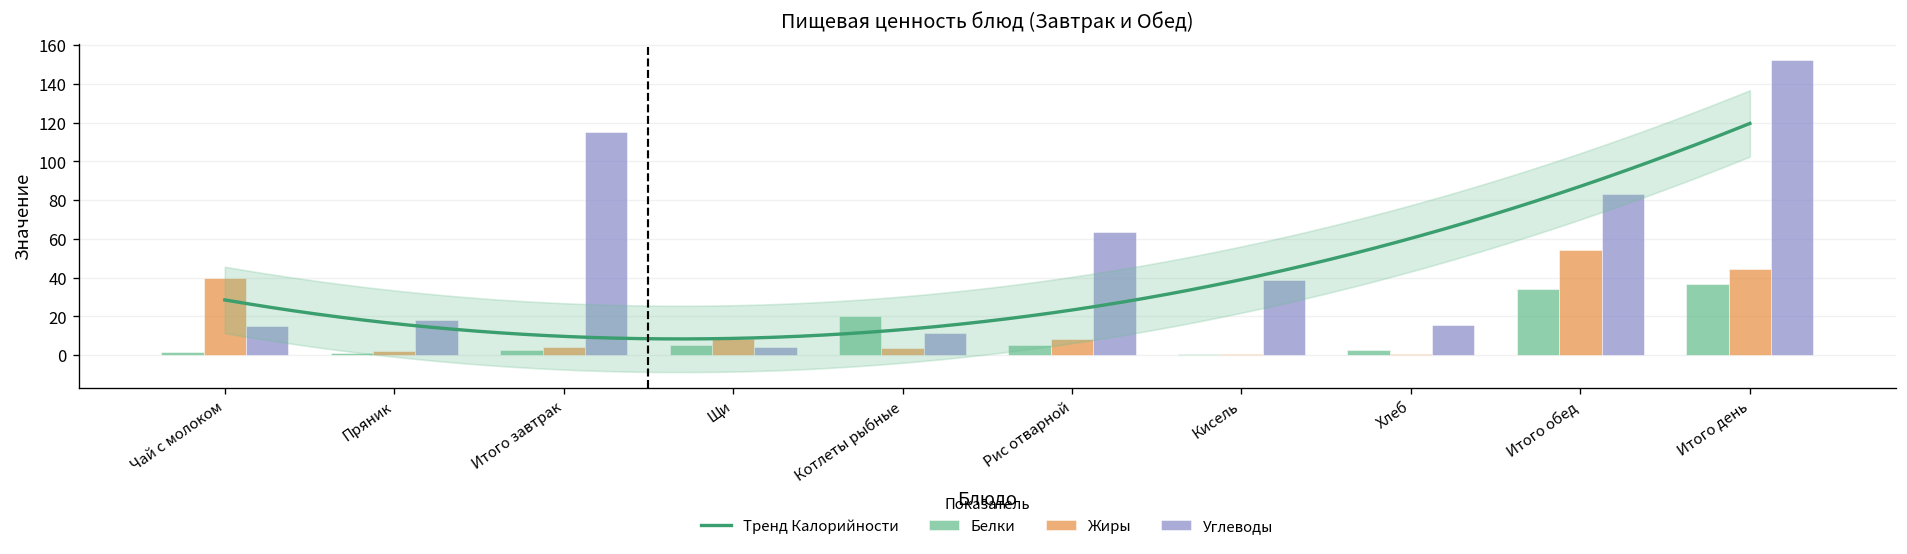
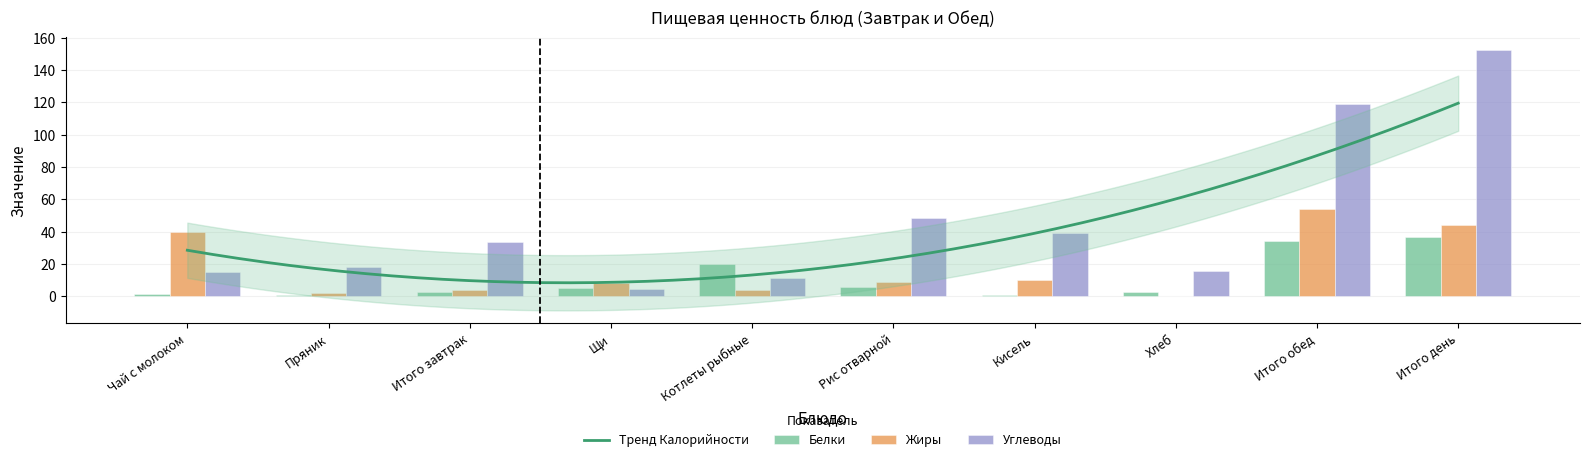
Углеводы, Итого завтрак: 115 -> 34
Углеводы, Рис отварной: 63 -> 48
Жиры, Кисель: 1 -> 10
Углеводы, Итого обед: 83 -> 119
